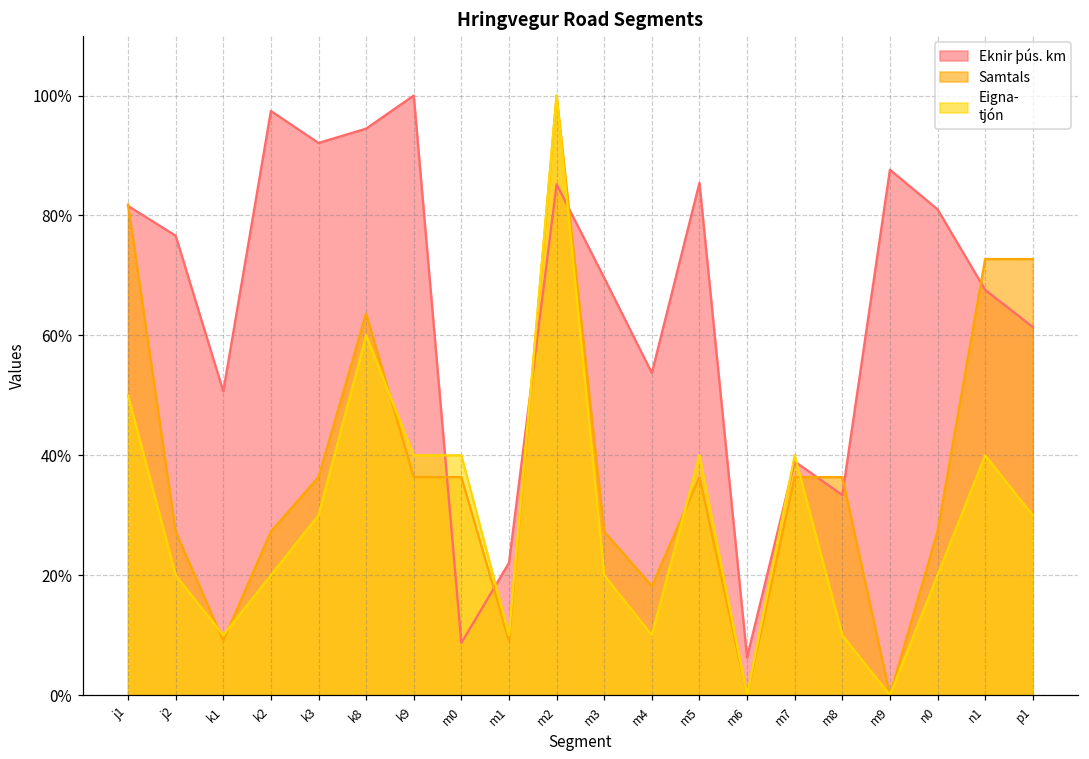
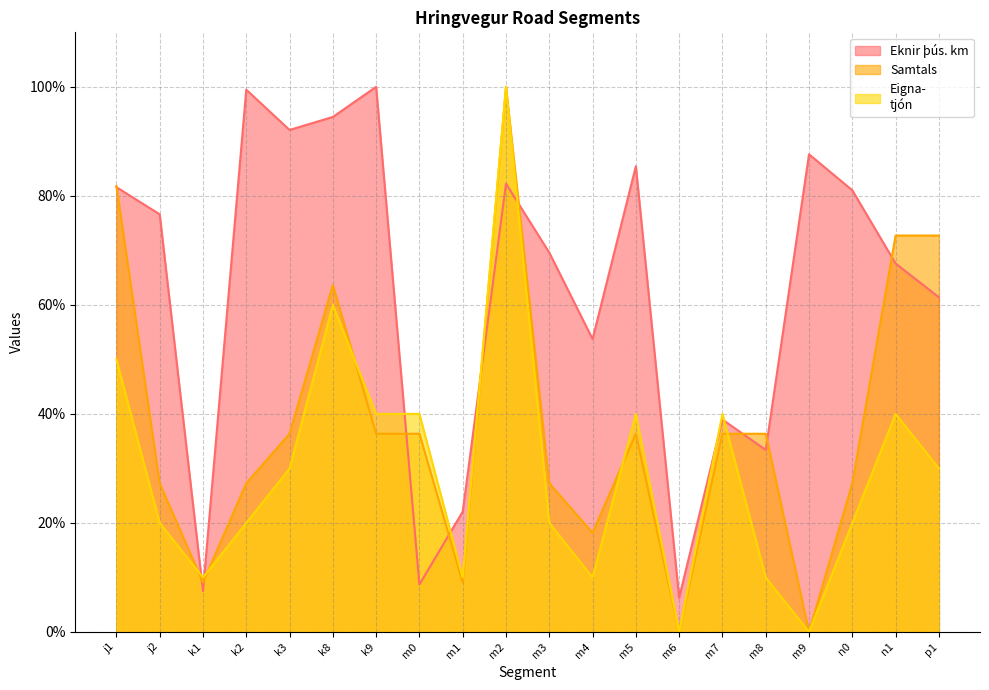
Eknir þús. km, k1: 51% -> 7%
Eknir þús. km, k2: 97% -> 99%
Eknir þús. km, m2: 85% -> 82%
